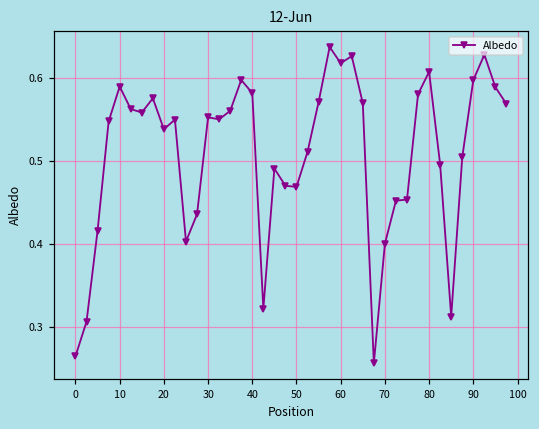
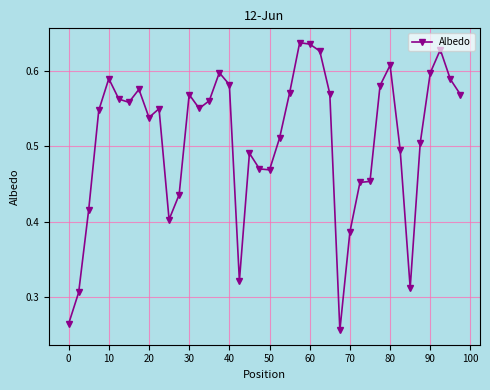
30: 0.55 -> 0.57
60: 0.62 -> 0.64
70: 0.40 -> 0.39
